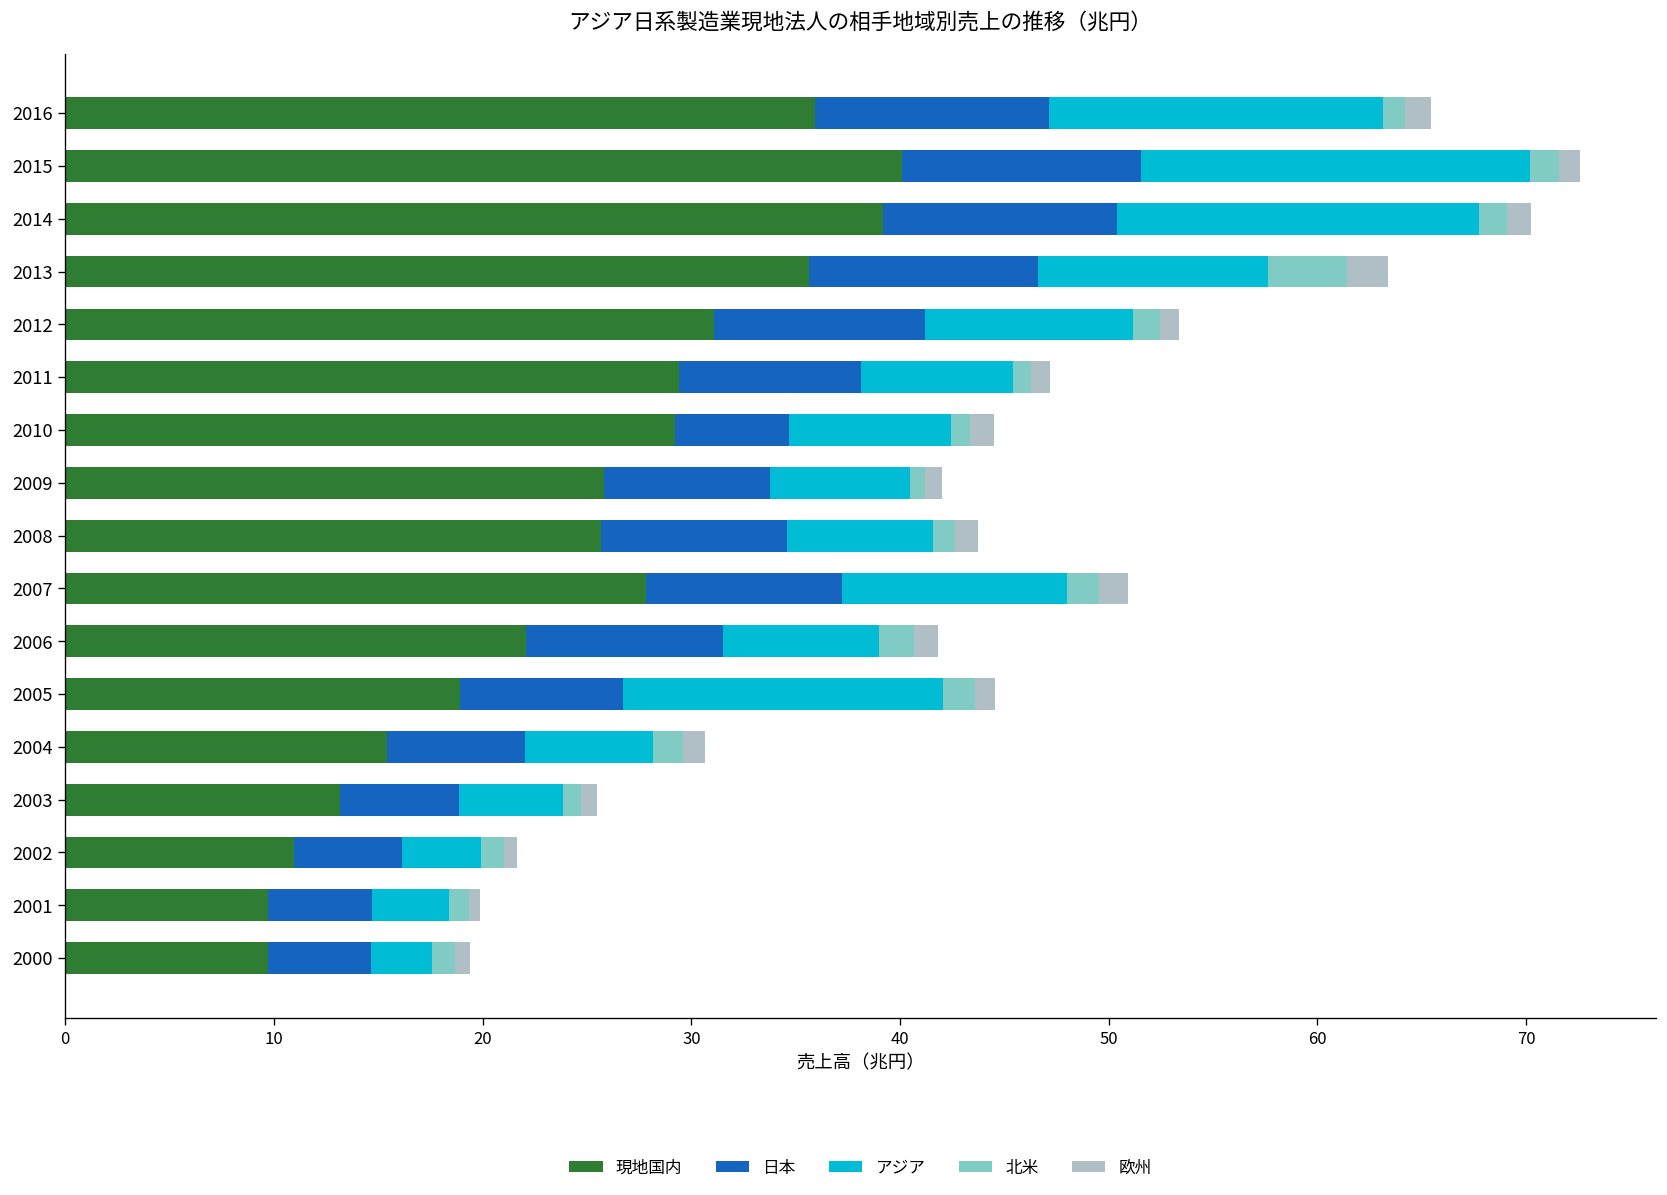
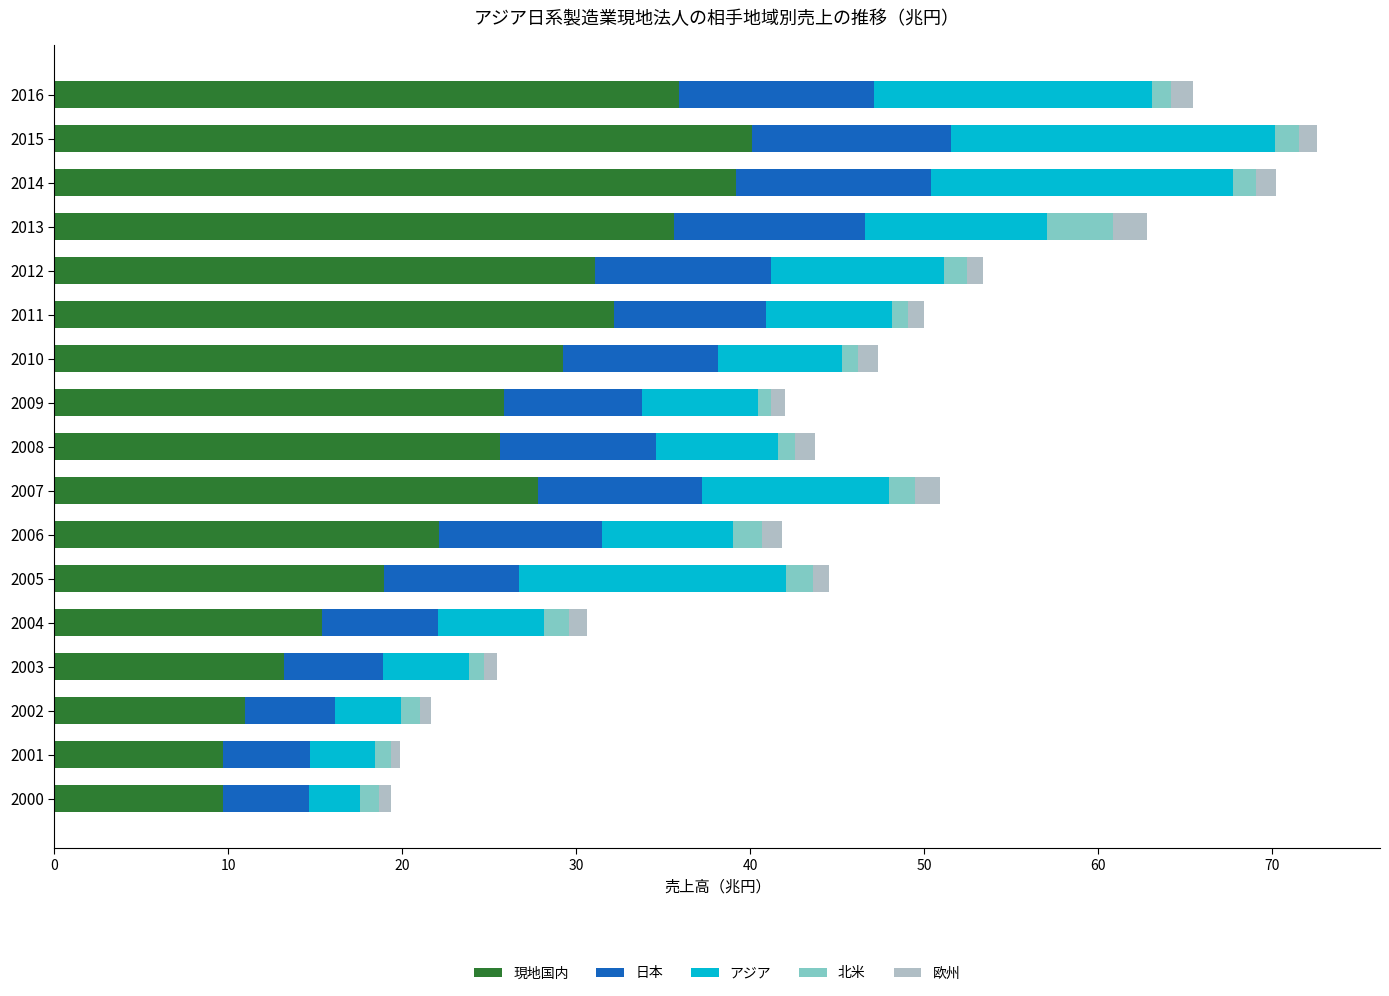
アジア, 2013: 11.0 -> 10.5
現地国内, 2011: 29.4 -> 32.2
日本, 2010: 5.4 -> 8.9
アジア, 2010: 7.8 -> 7.1
